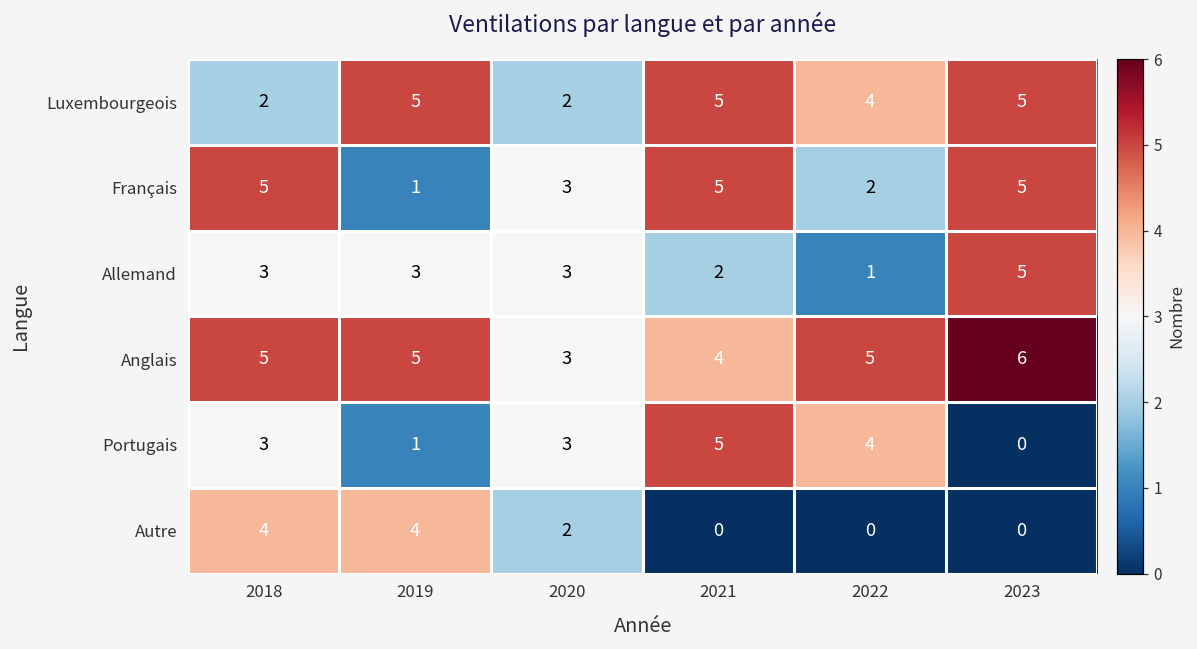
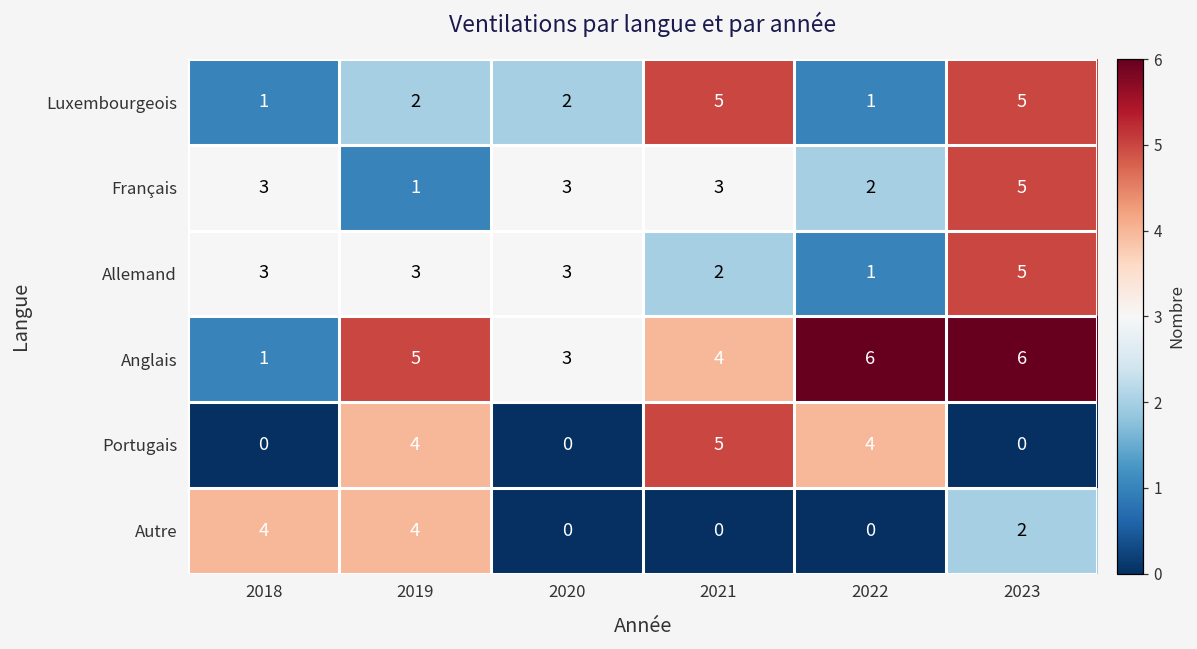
Luxembourgeois, 2018: 2 -> 1
Luxembourgeois, 2019: 5 -> 2
Luxembourgeois, 2022: 4 -> 1
Français, 2018: 5 -> 3
Français, 2021: 5 -> 3
Anglais, 2018: 5 -> 1
Anglais, 2022: 5 -> 6
Portugais, 2018: 3 -> 0
Portugais, 2019: 1 -> 4
Portugais, 2020: 3 -> 0
Autre, 2020: 2 -> 0
Autre, 2023: 0 -> 2
